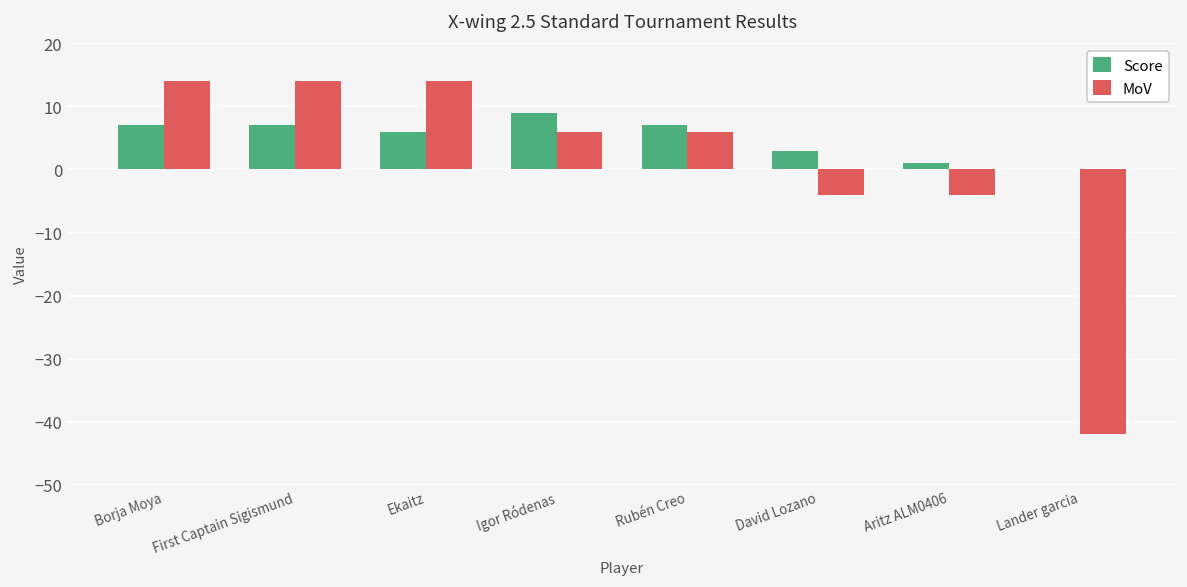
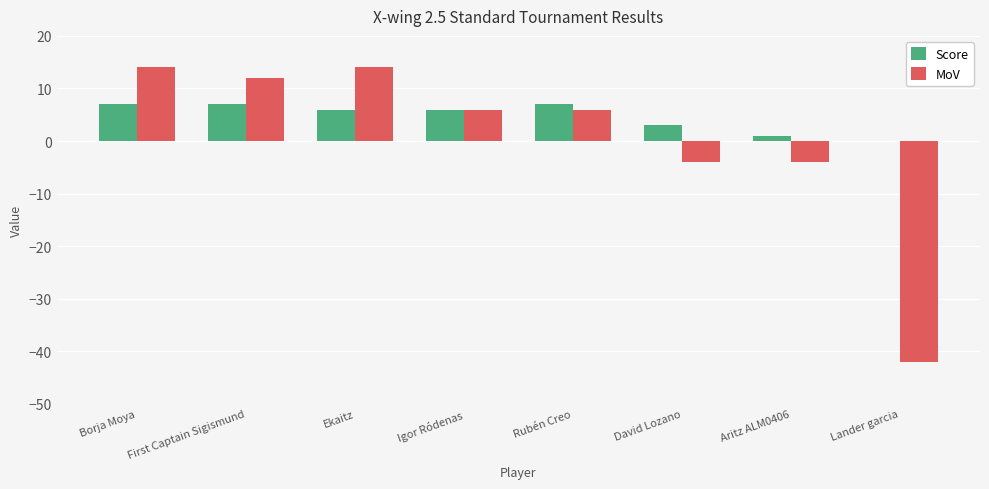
MoV, First Captain Sigismund: 14 -> 12
Score, Igor Ródenas: 9 -> 6
